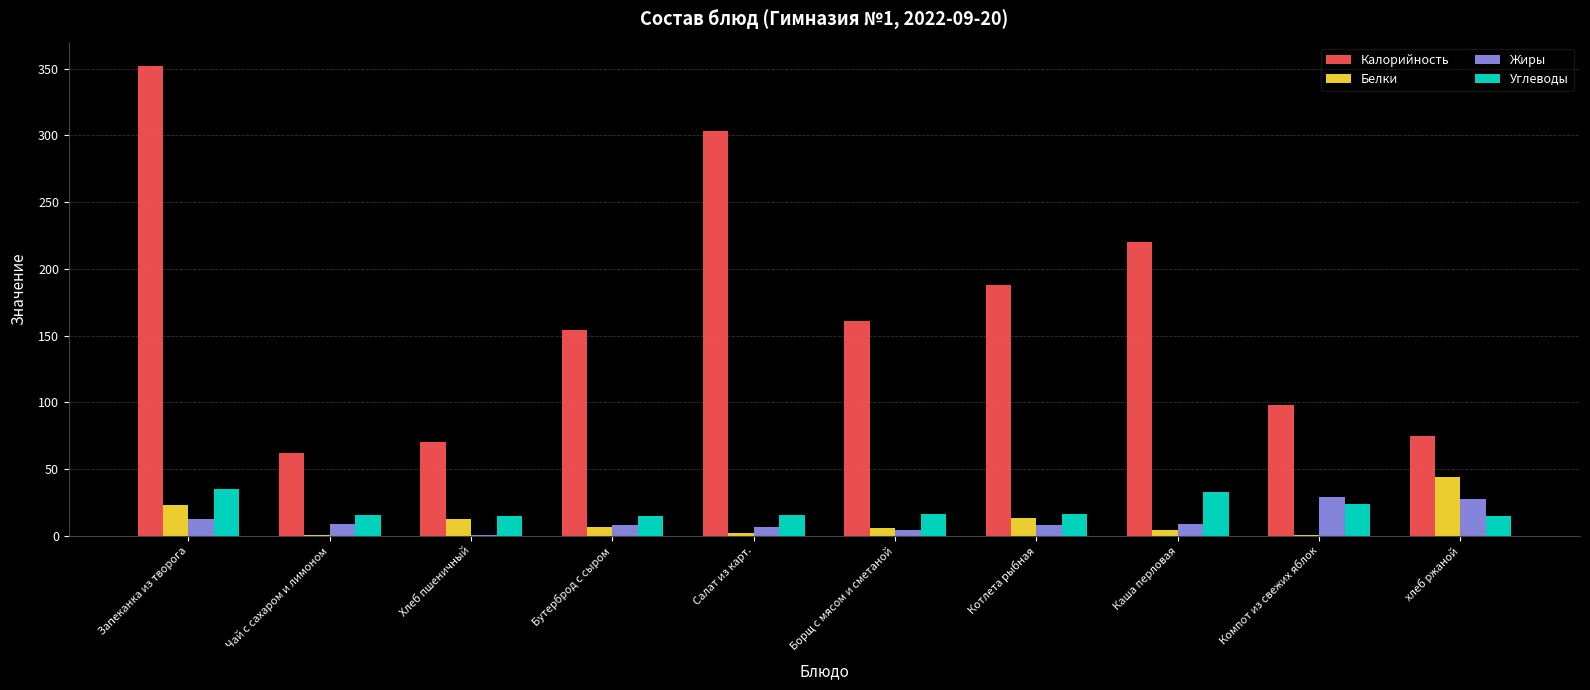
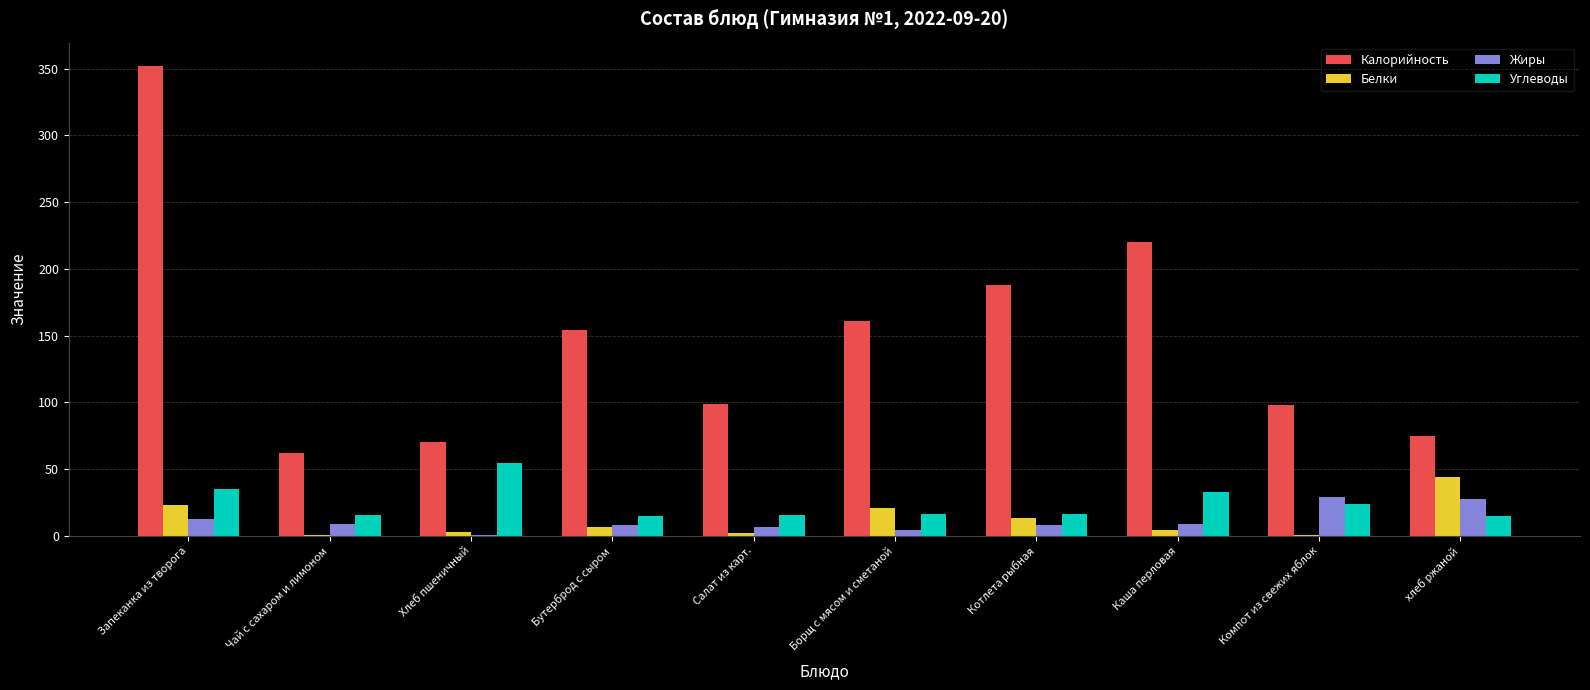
Белки, Хлеб пшеничный: 12 -> 2
Углеводы, Хлеб пшеничный: 14 -> 54
Калорийность, Салат из карт.: 303 -> 99
Белки, Борщ с мясом и сметаной: 6 -> 20
